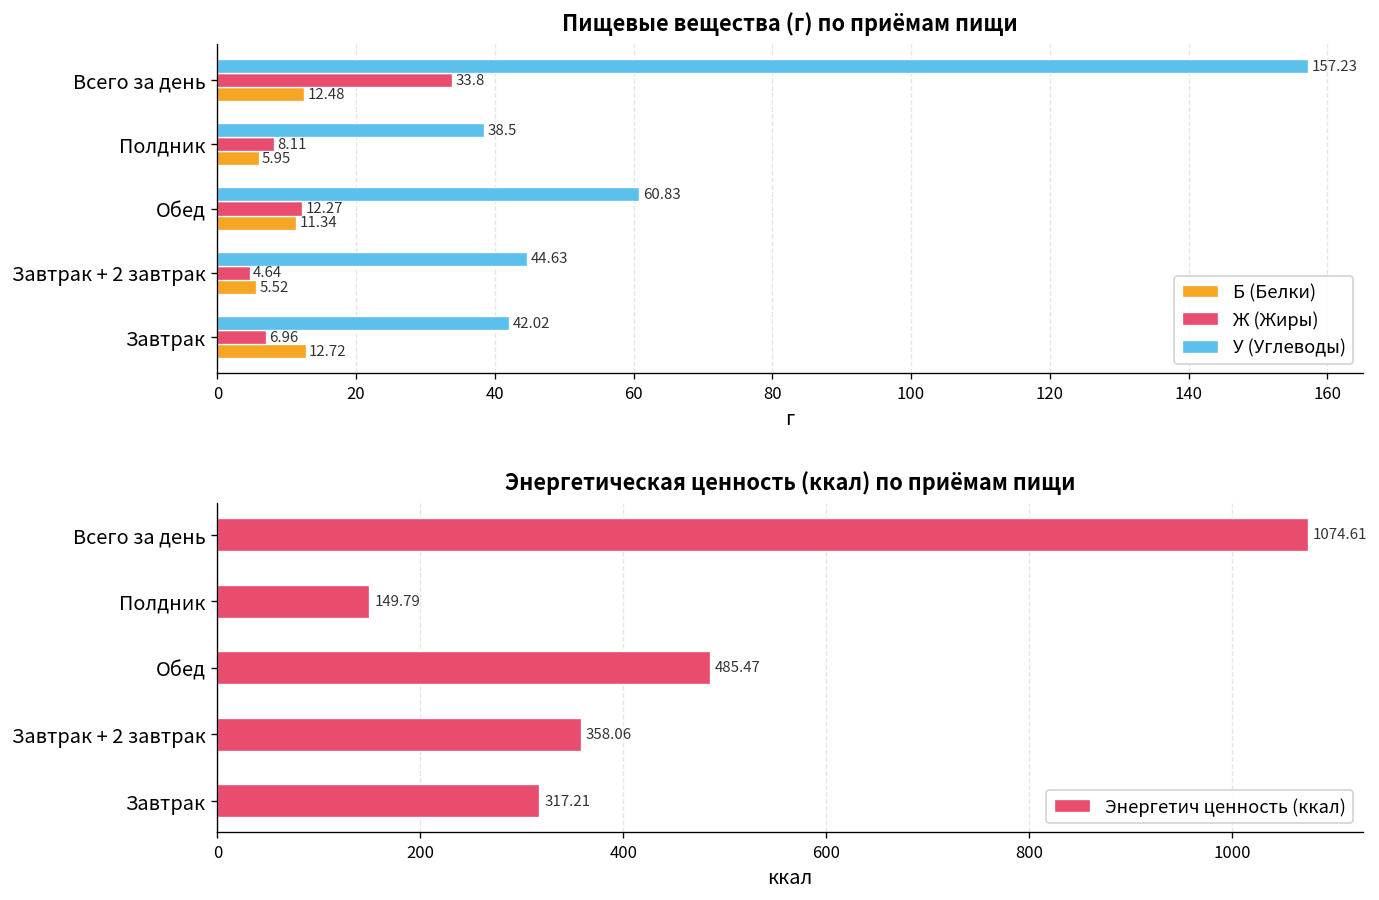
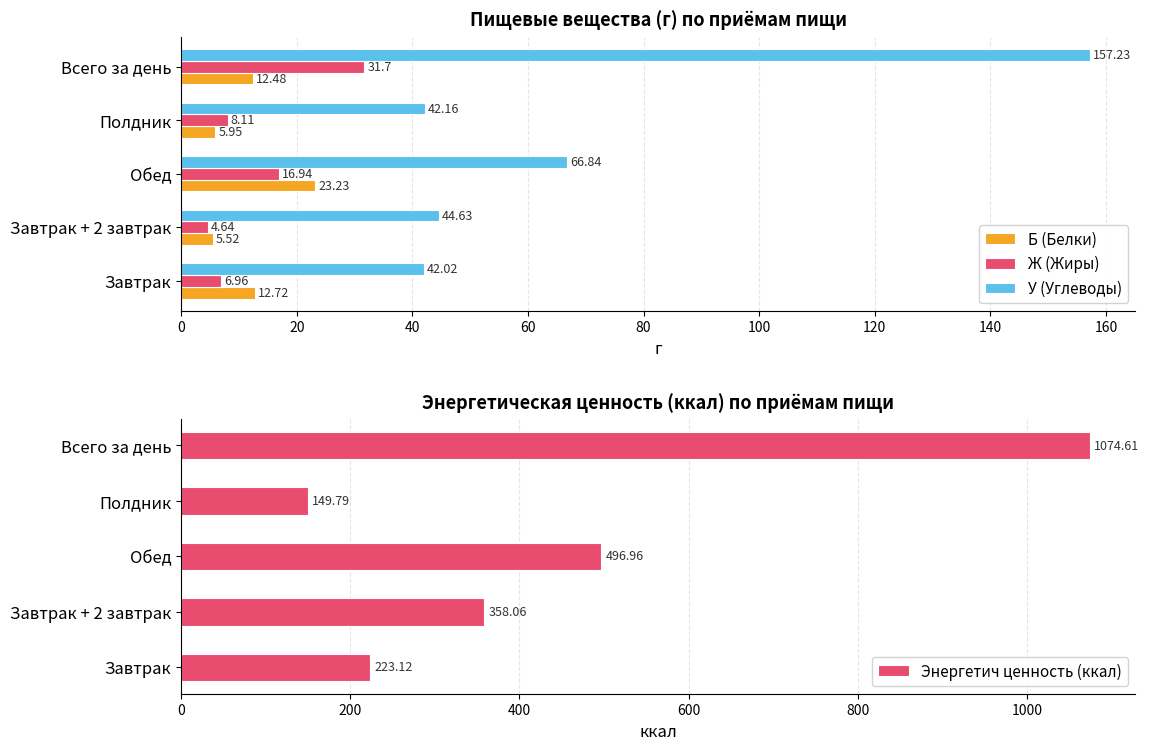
Пищевые вещества (г) по приёмам пищи, Ж (Жиры), Всего за день: 33.8 -> 31.7
Пищевые вещества (г) по приёмам пищи, У (Углеводы), Полдник: 38.5 -> 42.16
Пищевые вещества (г) по приёмам пищи, У (Углеводы), Обед: 60.83 -> 66.84
Пищевые вещества (г) по приёмам пищи, Ж (Жиры), Обед: 12.27 -> 16.94
Пищевые вещества (г) по приёмам пищи, Б (Белки), Обед: 11.34 -> 23.23
Энергетическая ценность (ккал) по приёмам пищи, Обед: 485.47 -> 496.96
Энергетическая ценность (ккал) по приёмам пищи, Завтрак: 317.21 -> 223.12
